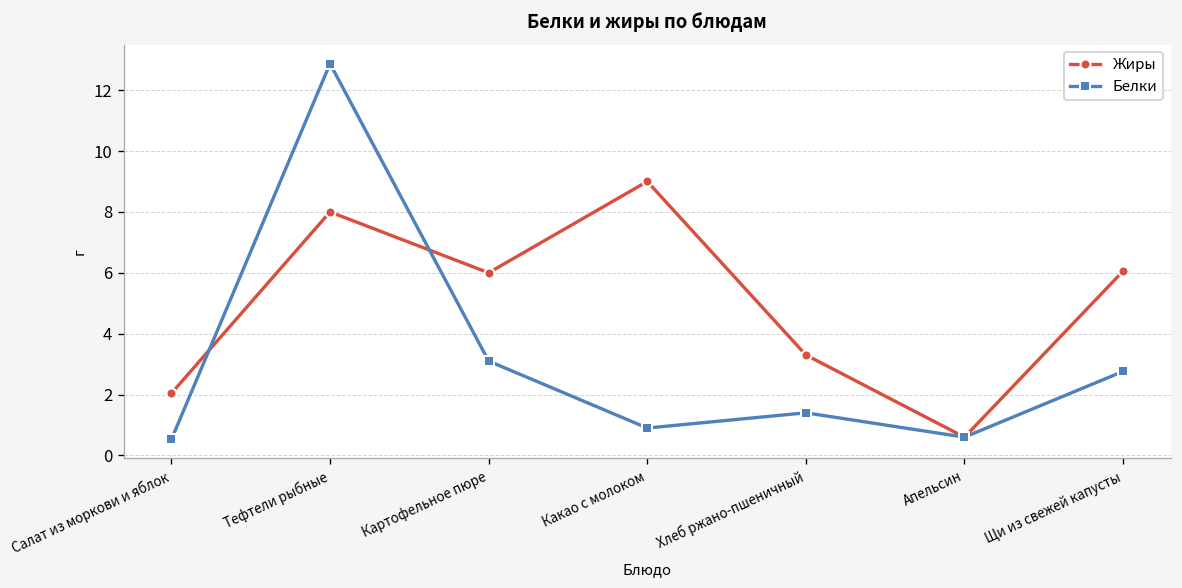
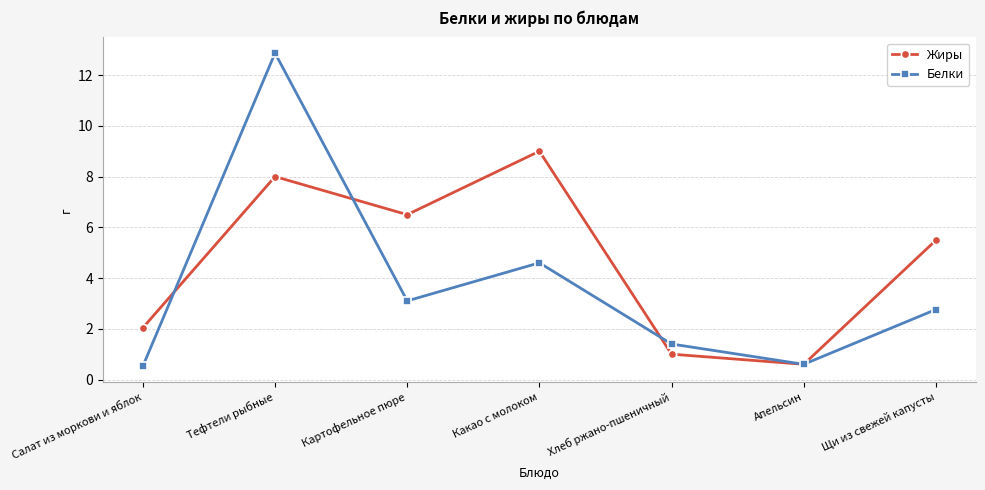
Жиры, Картофельное пюре: 6.0 -> 6.5
Белки, Какао с молоком: 0.9 -> 4.6
Жиры, Хлеб ржано-пшеничный: 3.3 -> 1.0
Жиры, Щи из свежей капусты: 6.1 -> 5.5
